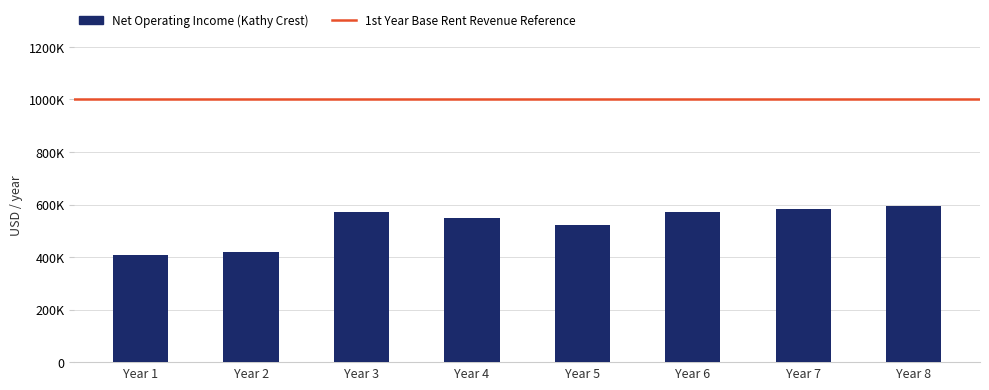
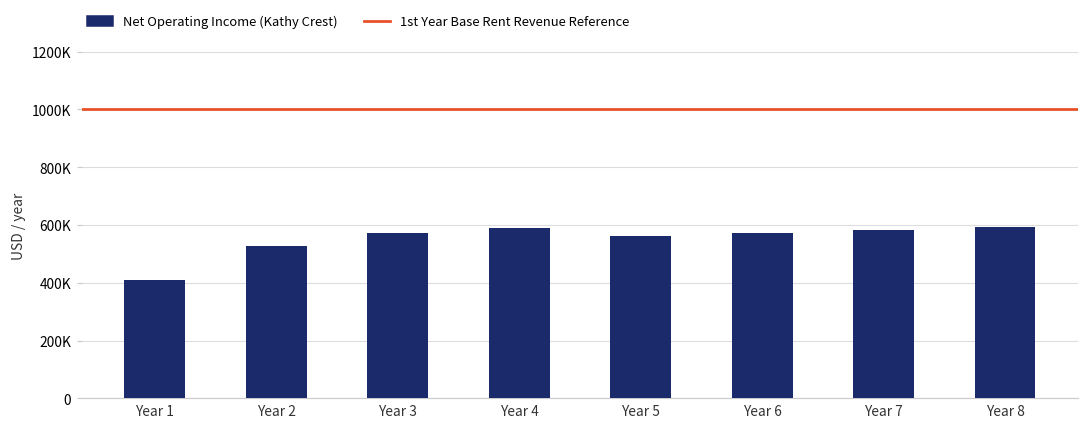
Year 2: 420000 -> 530000
Year 4: 550000 -> 590000
Year 5: 520000 -> 560000
